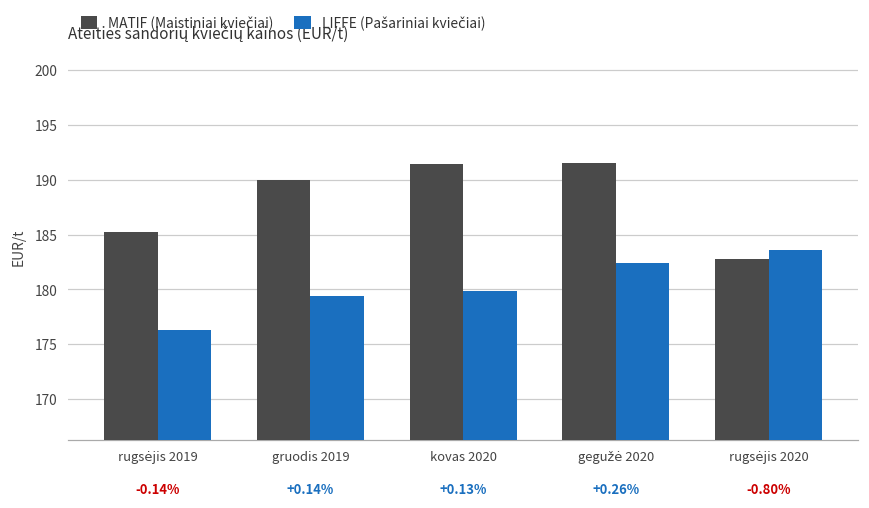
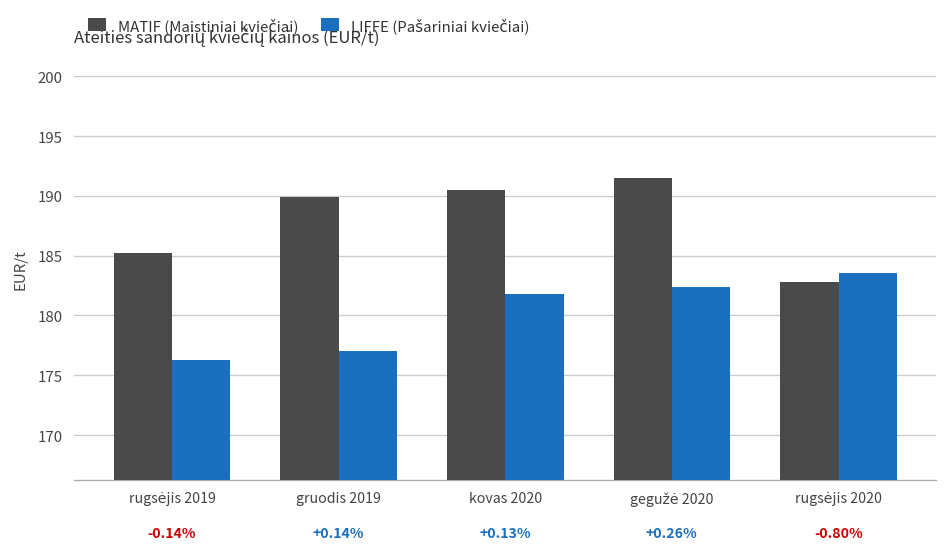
LIFFE (Pašariniai kviečiai), gruodis 2019: 179 -> 177
MATIF (Maistiniai kviečiai), kovas 2020: 191.4 -> 190.5
LIFFE (Pašariniai kviečiai), kovas 2020: 180 -> 182
